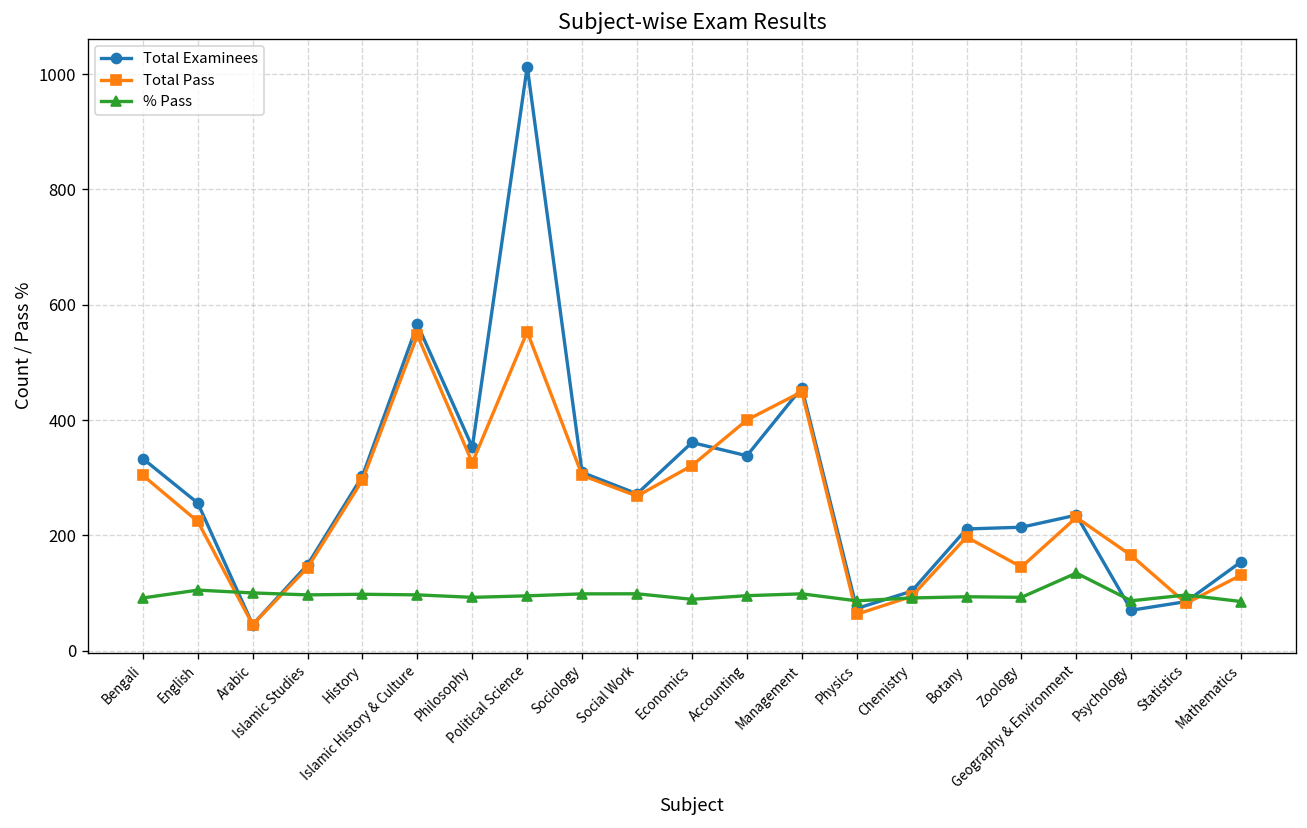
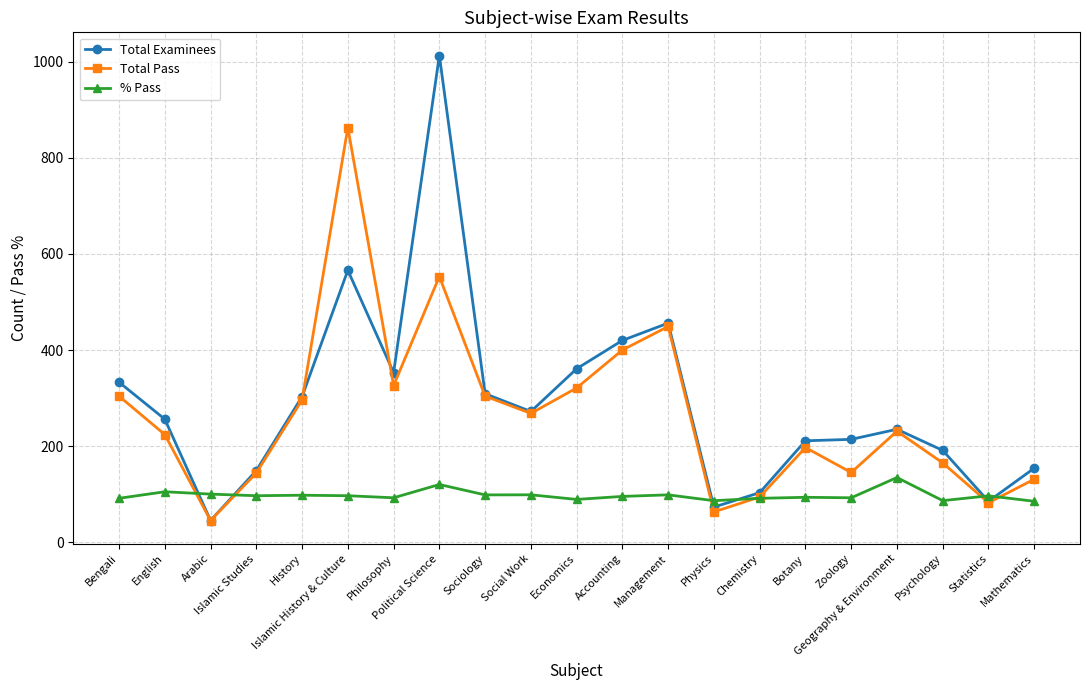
Total Pass, Islamic History & Culture: 550 -> 860
% Pass, Political Science: 90 -> 120
Total Examinees, Accounting: 340 -> 420
Total Examinees, Psychology: 70 -> 190
